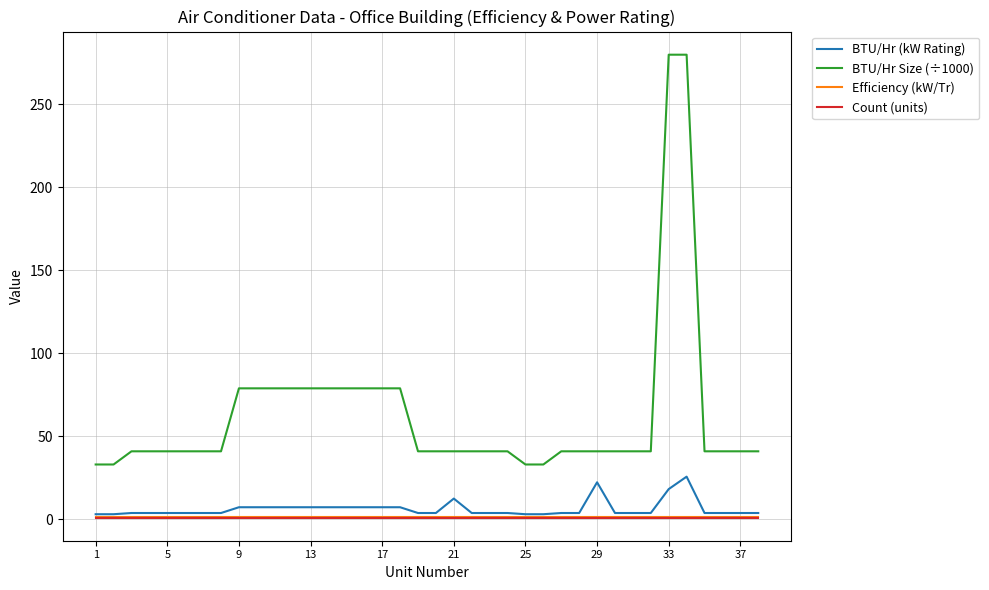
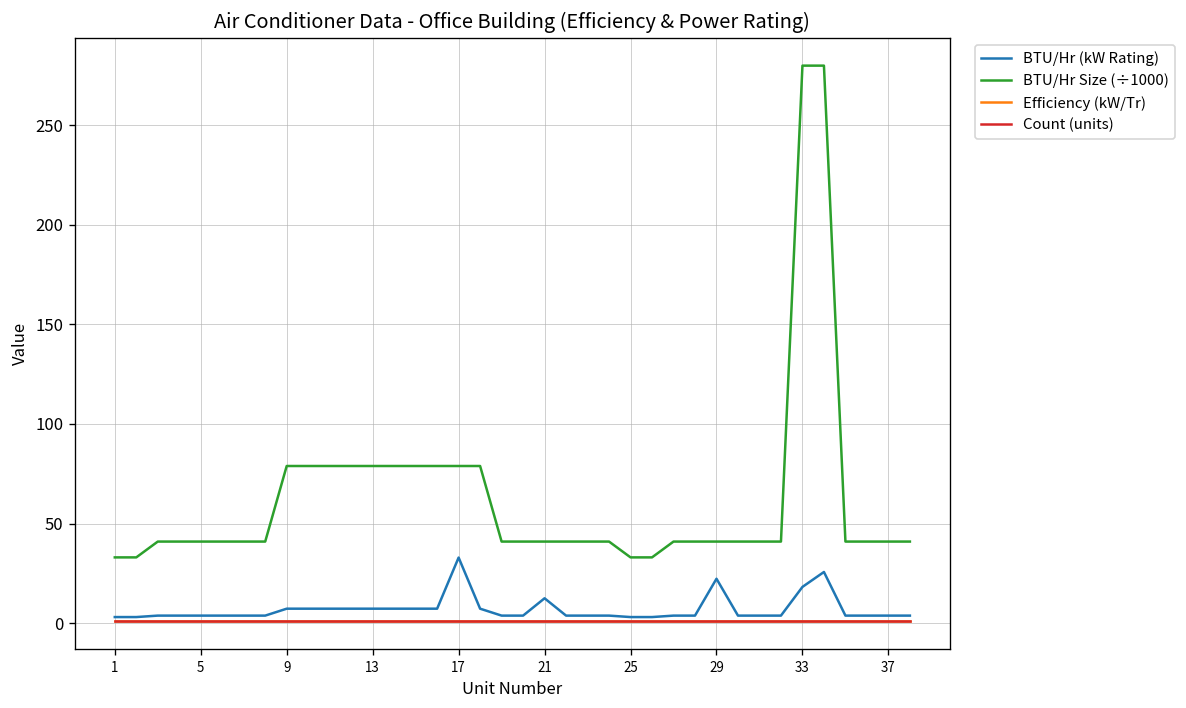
BTU/Hr (kW Rating), 17: 7 -> 33
